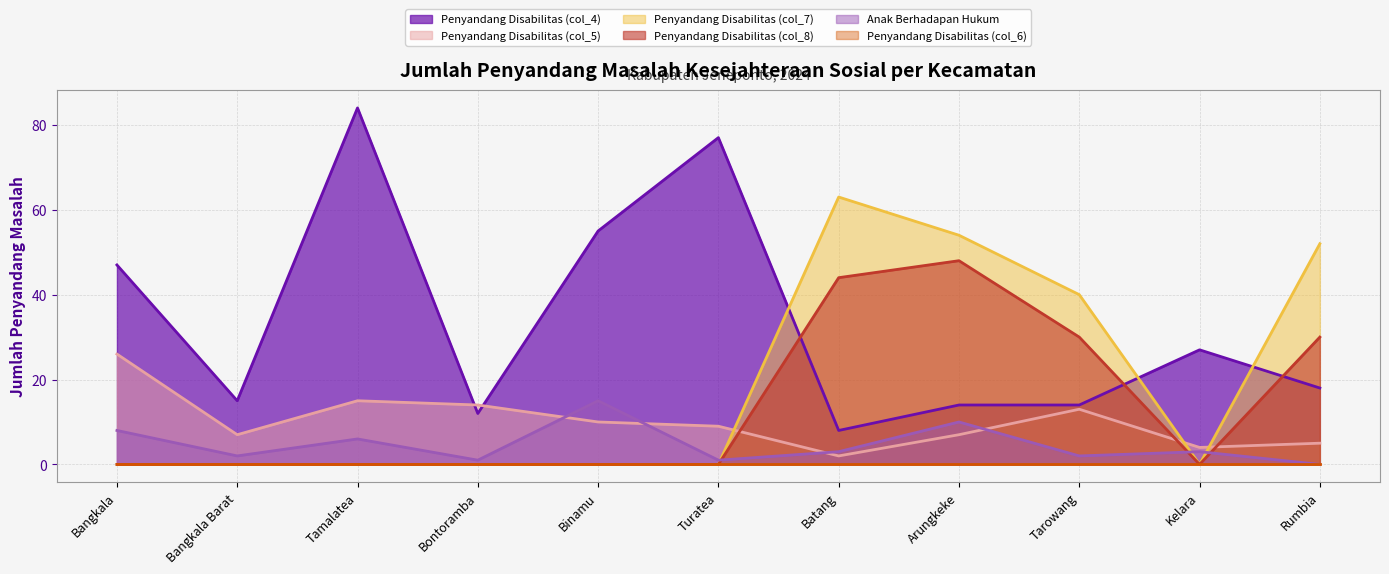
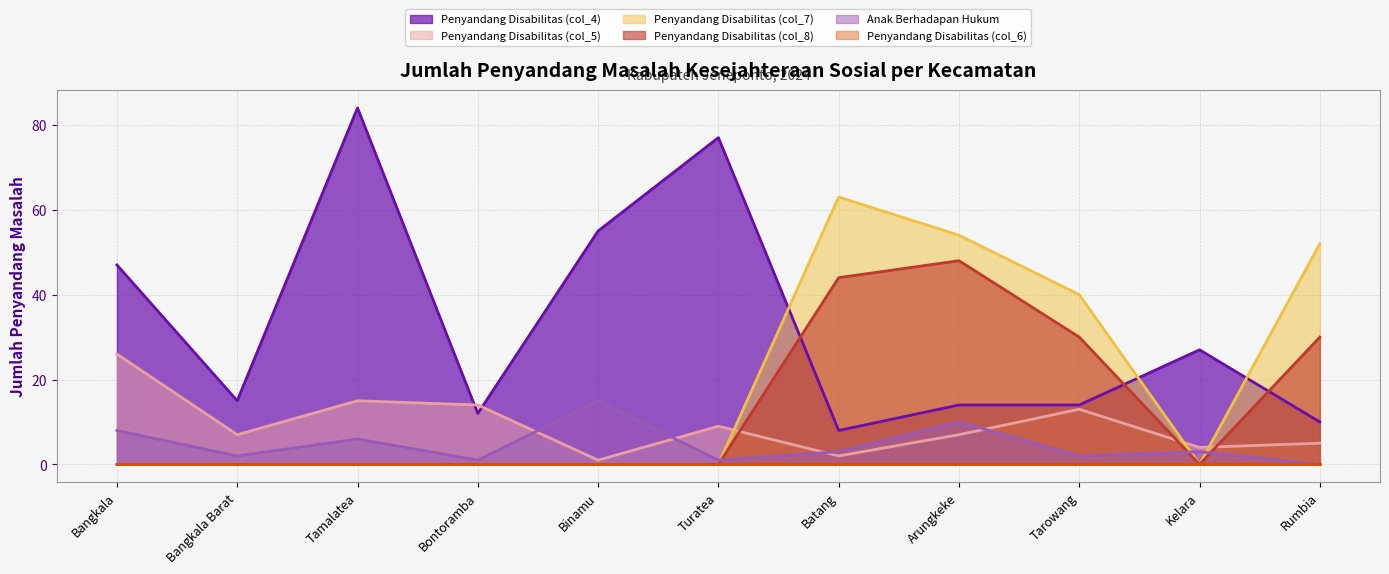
Penyandang Disabilitas (col_5), Binamu: 10 -> 1
Penyandang Disabilitas (col_4), Rumbia: 18 -> 10
